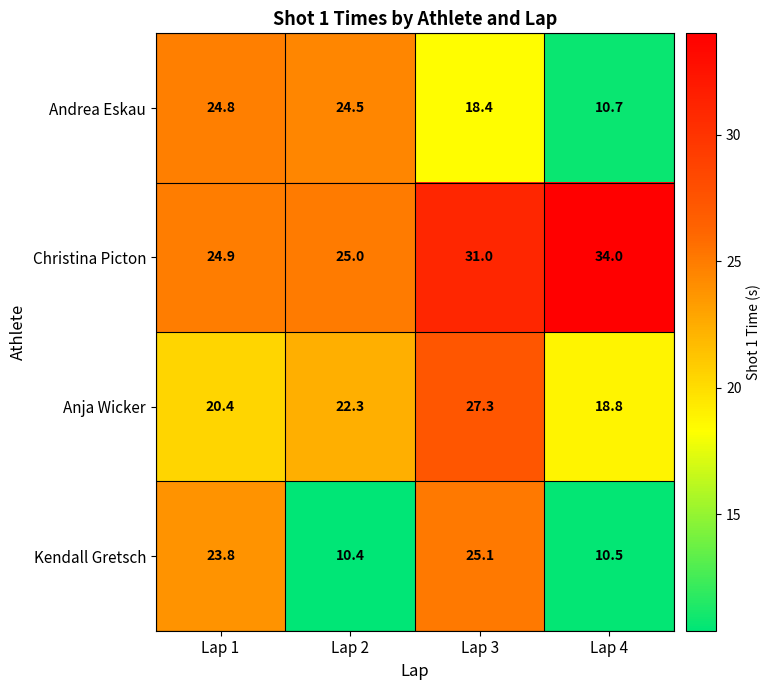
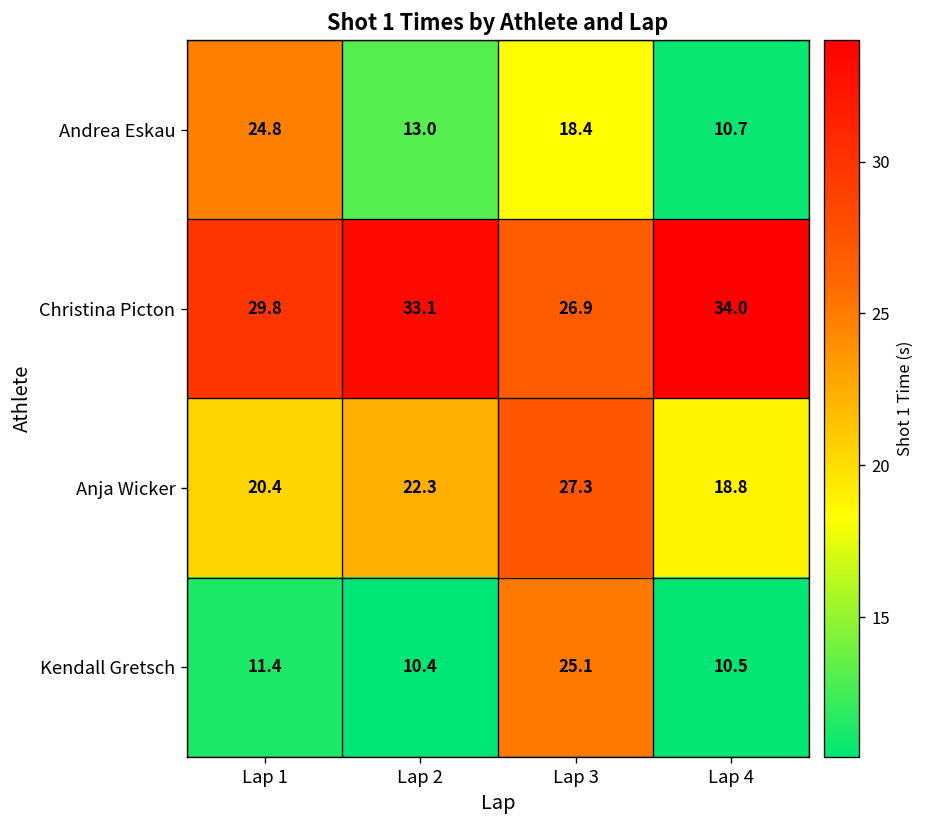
Andrea Eskau, Lap 2: 24.5 -> 13.0
Christina Picton, Lap 1: 24.9 -> 29.8
Christina Picton, Lap 2: 25.0 -> 33.1
Christina Picton, Lap 3: 31.0 -> 26.9
Kendall Gretsch, Lap 1: 23.8 -> 11.4
